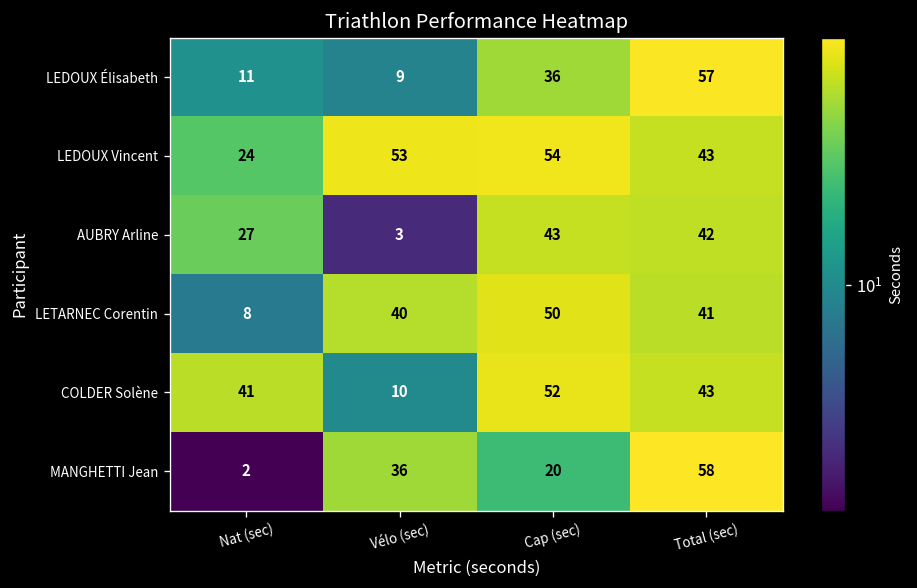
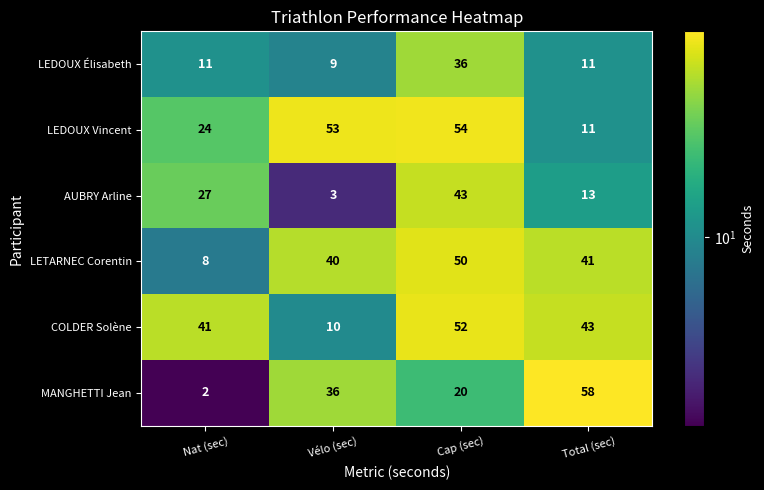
LEDOUX Élisabeth, Total (sec): 57 -> 11
LEDOUX Vincent, Total (sec): 43 -> 11
AUBRY Arline, Total (sec): 42 -> 13
